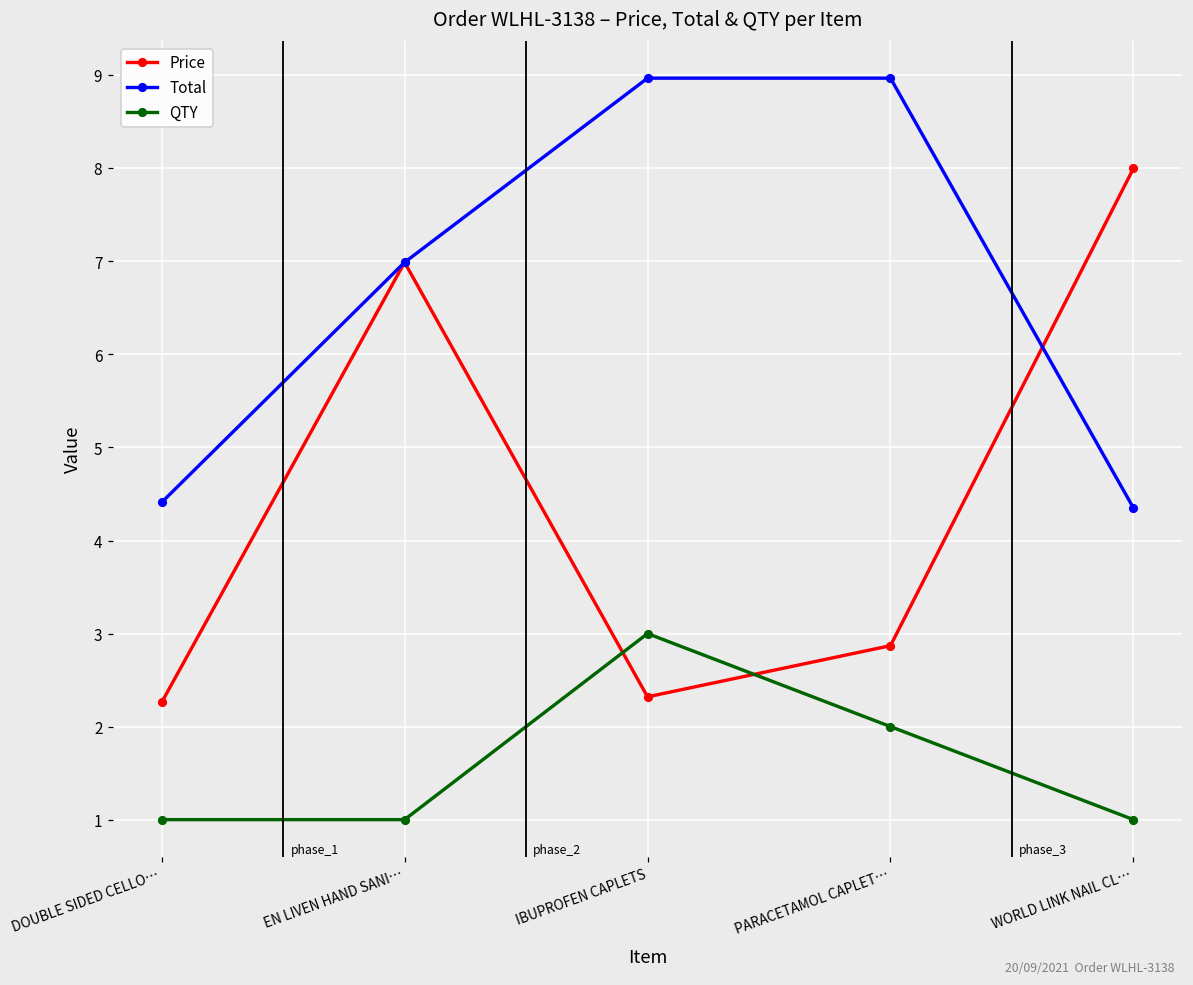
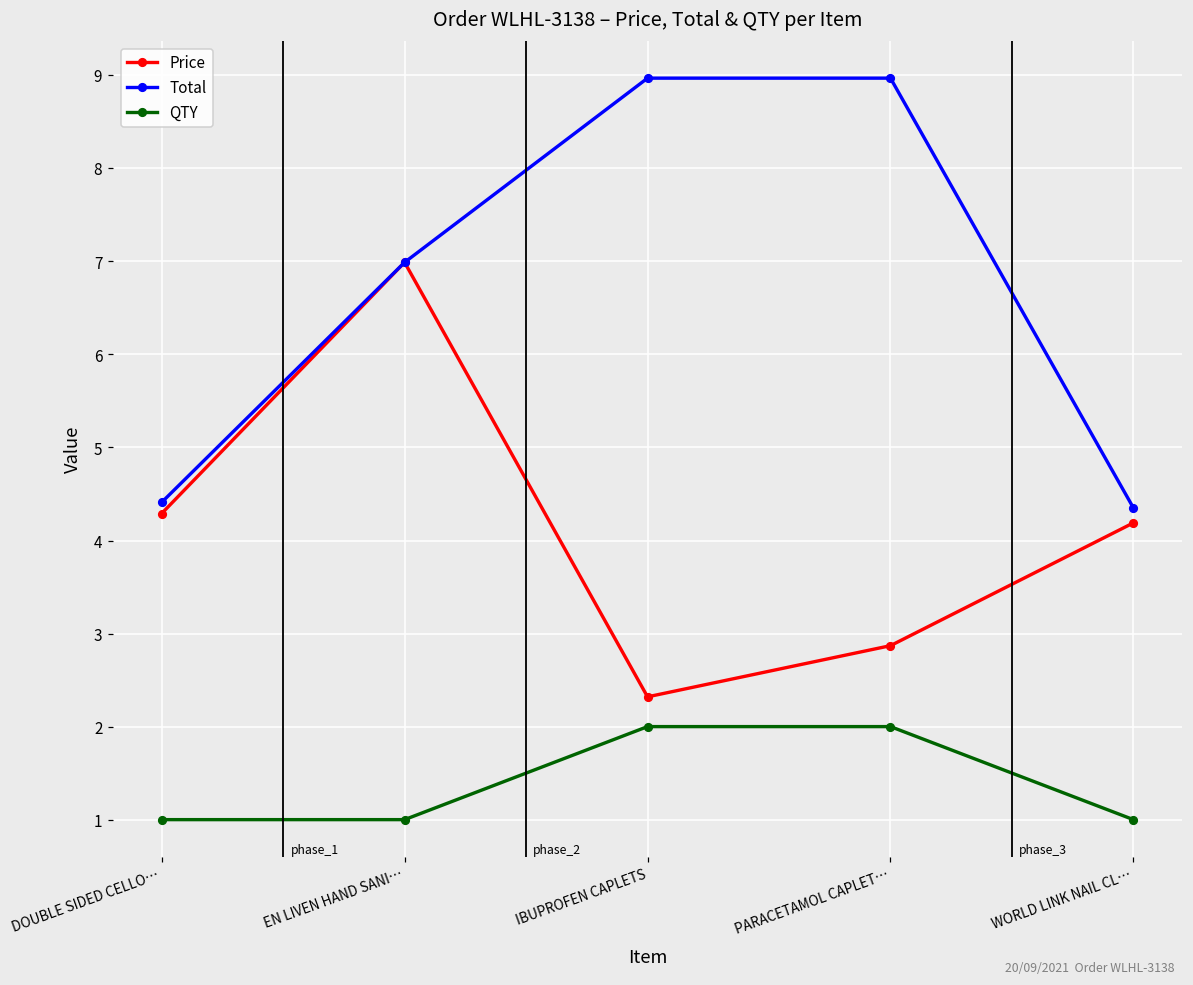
Price, DOUBLE SIDED CELLO…: 2.3 -> 4.3
QTY, IBUPROFEN CAPLETS: 3 -> 2
Price, WORLD LINK NAIL CL…: 8.0 -> 4.2
